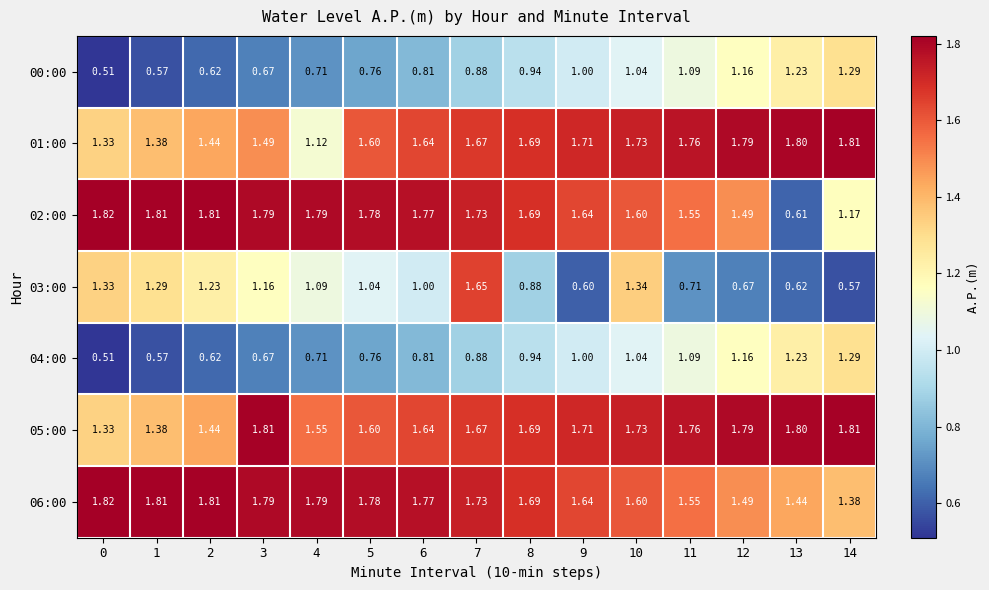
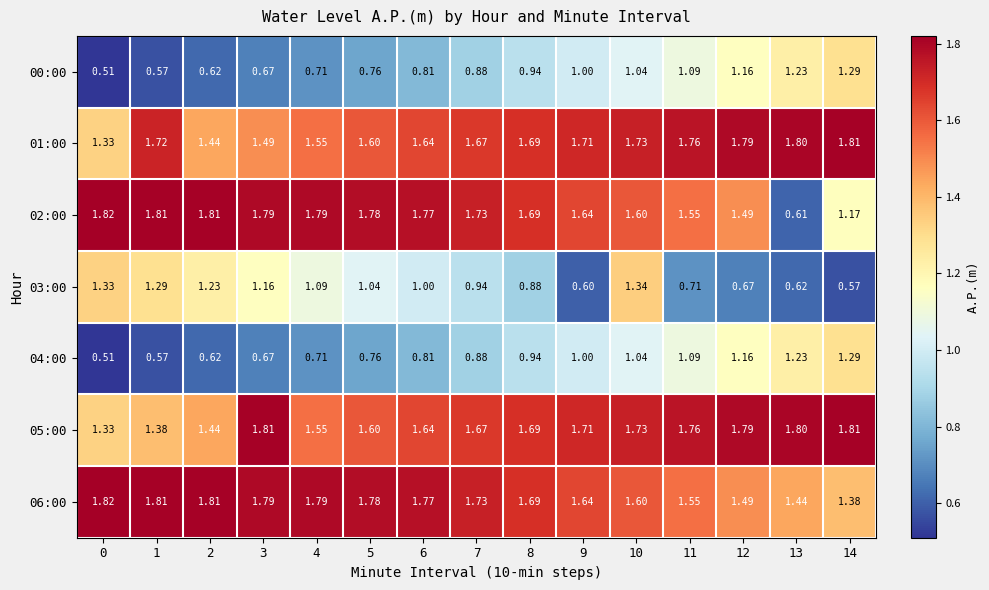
01:00, 1: 1.38 -> 1.72
01:00, 4: 1.12 -> 1.55
03:00, 7: 1.65 -> 0.94
